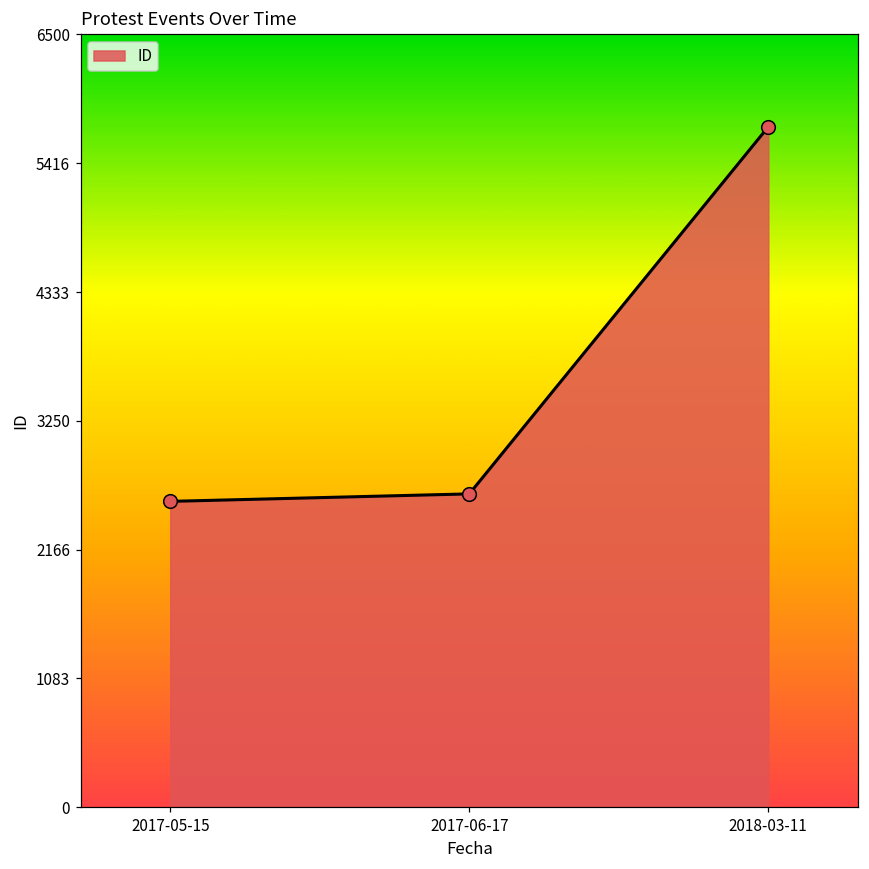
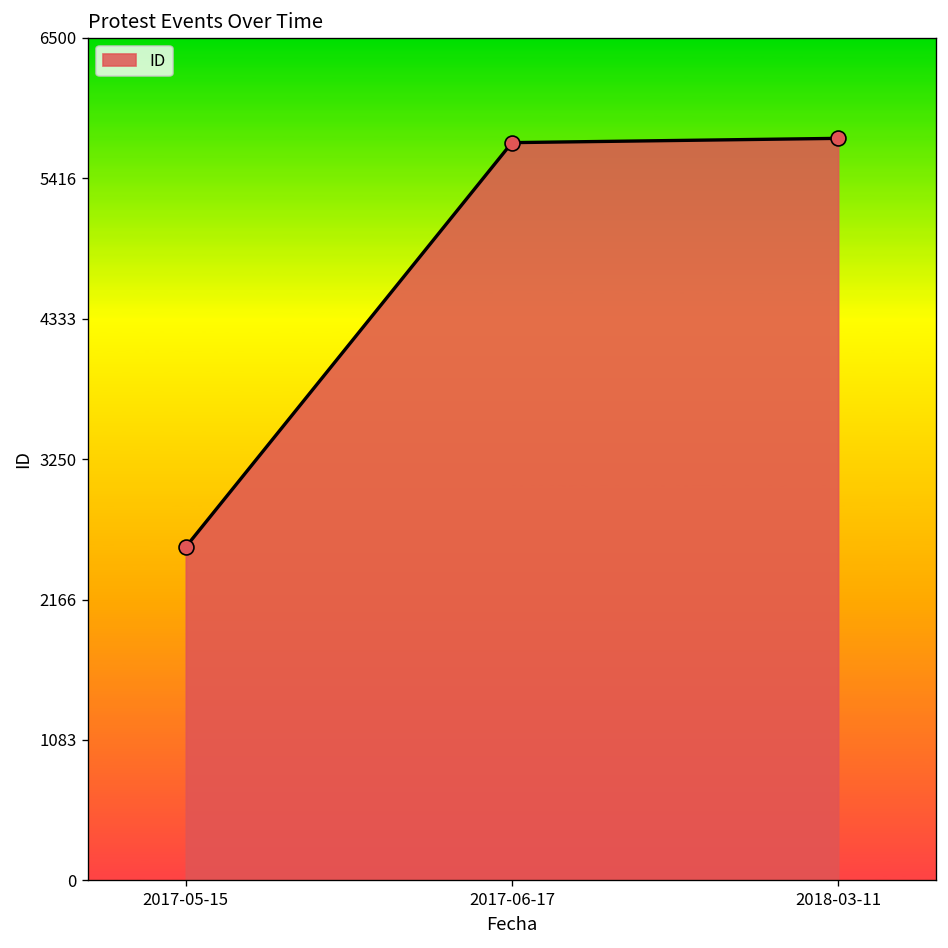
2017-06-17: 2640 -> 5690
